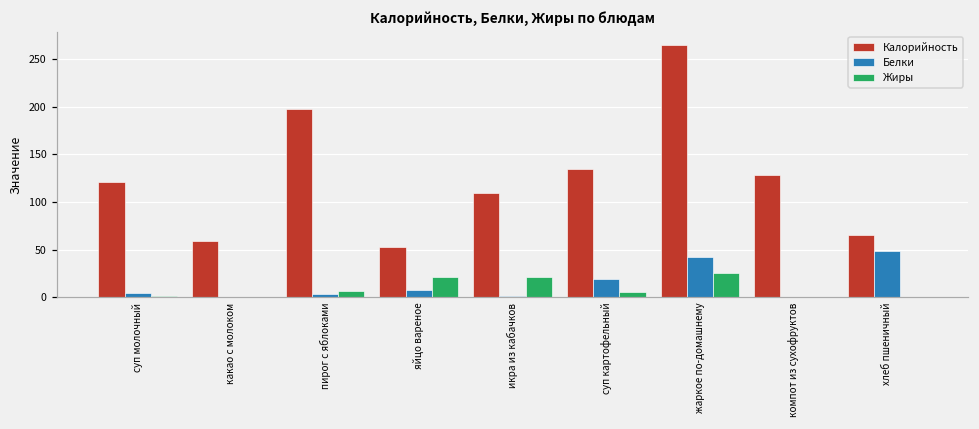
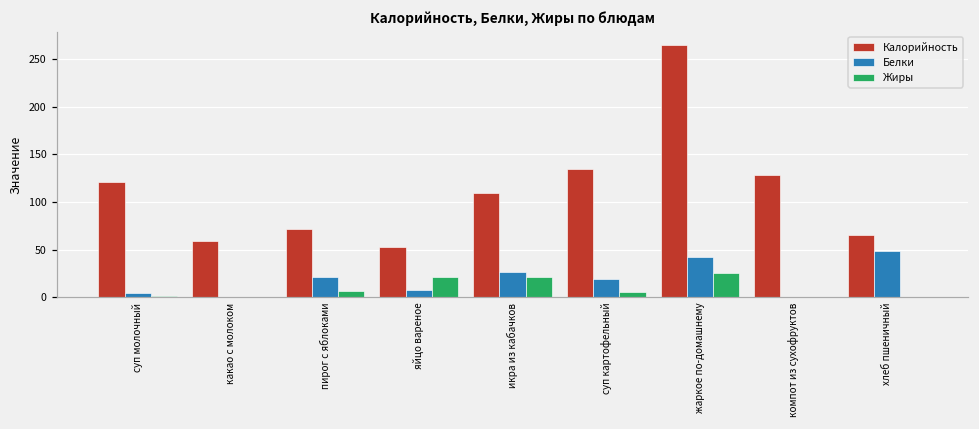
Калорийность, пирог с яблоками: 200 -> 70
Белки, пирог с яблоками: 0 -> 20
Белки, икра из кабачков: 0 -> 30
